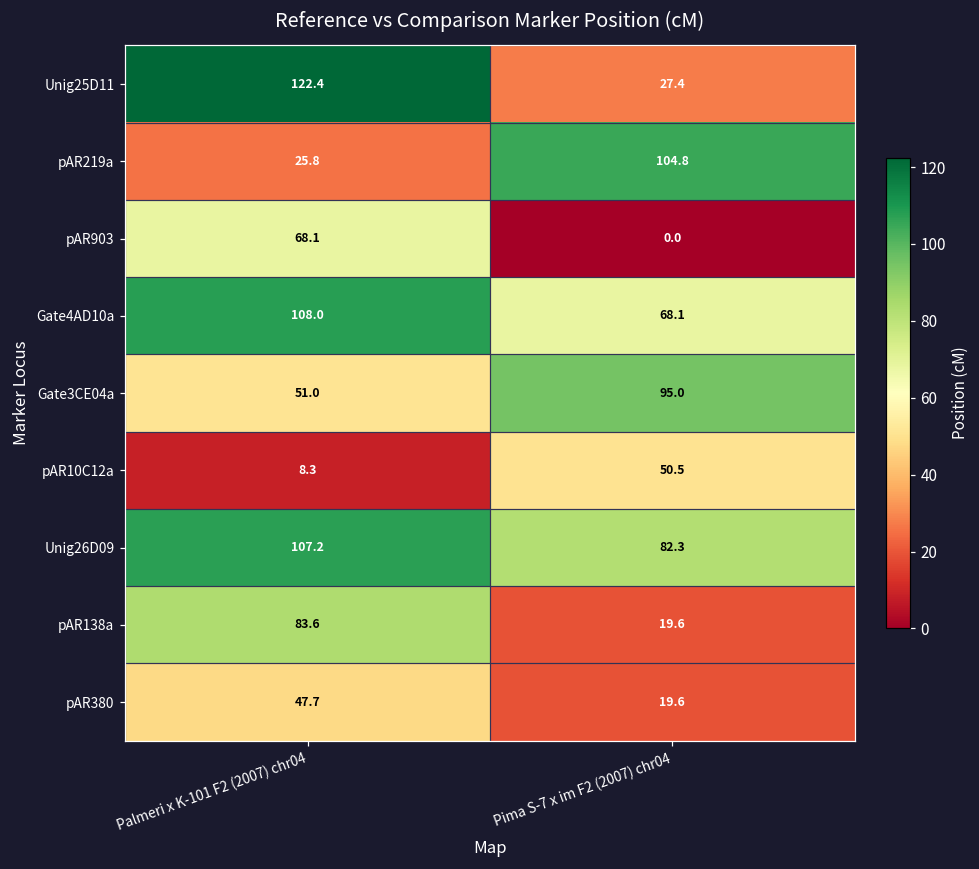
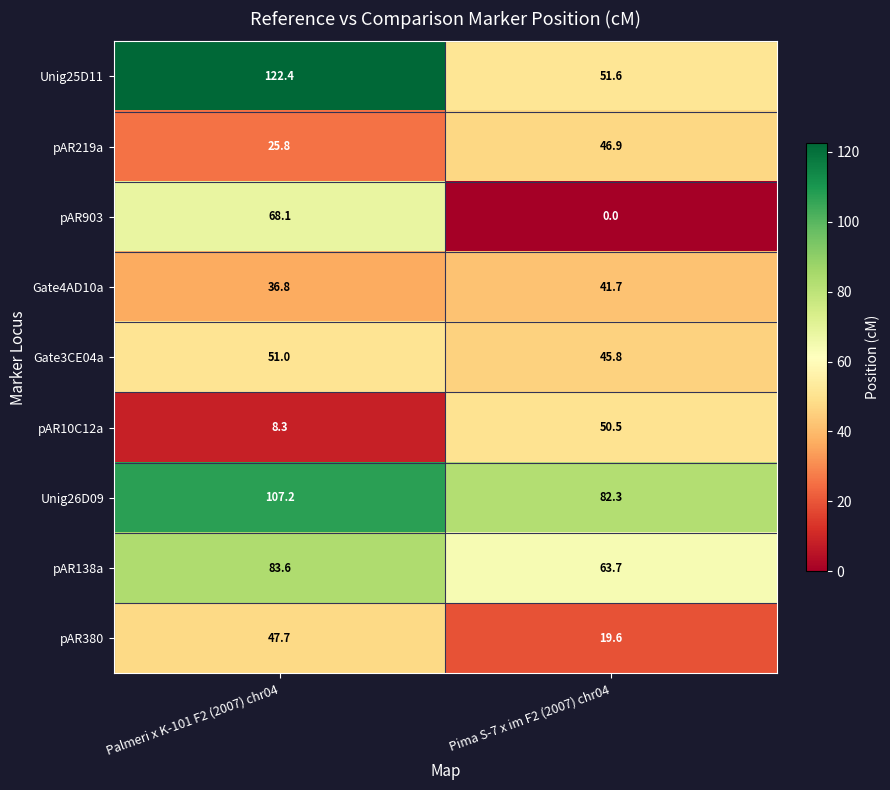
Unig25D11, Pima S-7 x im F2 (2007) chr04: 27.4 -> 51.6
pAR219a, Pima S-7 x im F2 (2007) chr04: 104.8 -> 46.9
Gate4AD10a, Palmeri x K-101 F2 (2007) chr04: 108.0 -> 36.8
Gate4AD10a, Pima S-7 x im F2 (2007) chr04: 68.1 -> 41.7
Gate3CE04a, Pima S-7 x im F2 (2007) chr04: 95.0 -> 45.8
pAR138a, Pima S-7 x im F2 (2007) chr04: 19.6 -> 63.7
